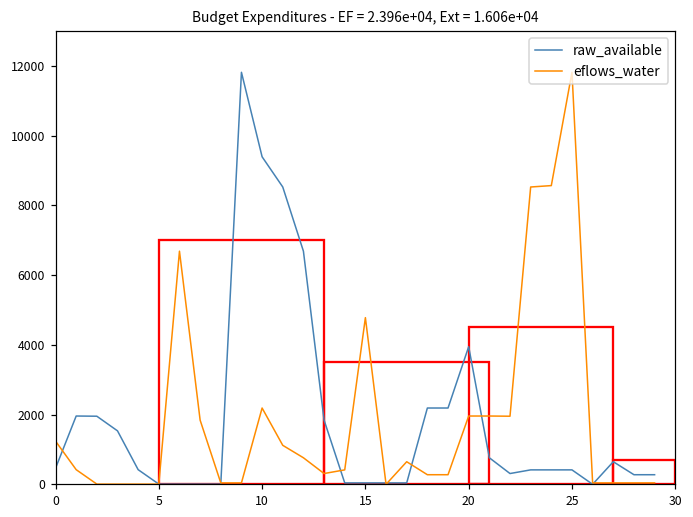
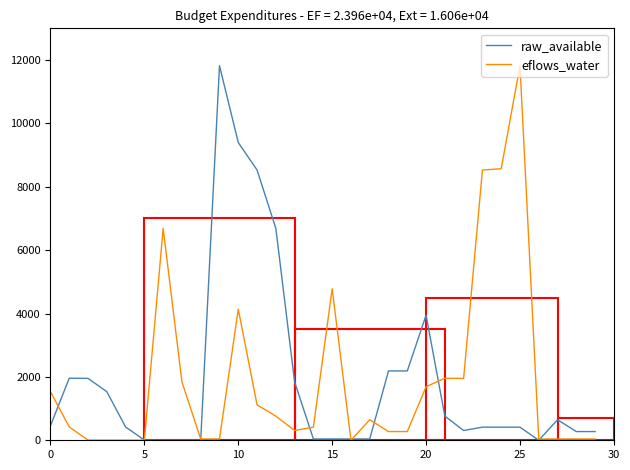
eflows_water, 0: 1200 -> 1500
eflows_water, 10: 2200 -> 4100
eflows_water, 20: 2000 -> 1700
